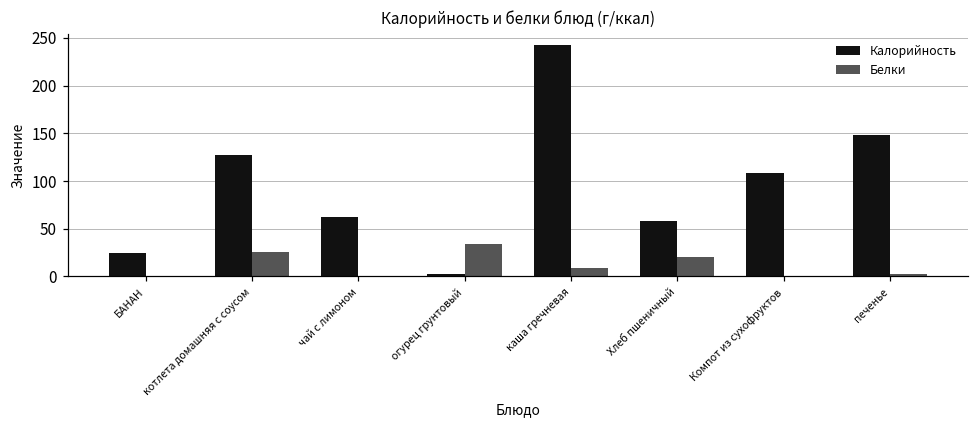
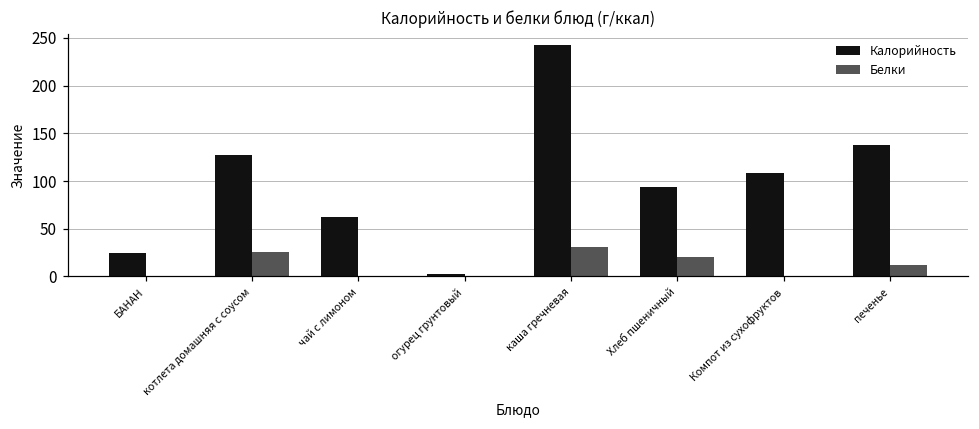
Белки, огурец грунтовый: 30 -> 0
Белки, каша гречневая: 10 -> 30
Калорийность, Хлеб пшеничный: 60 -> 90
Калорийность, печенье: 150 -> 140
Белки, печенье: 0 -> 10
